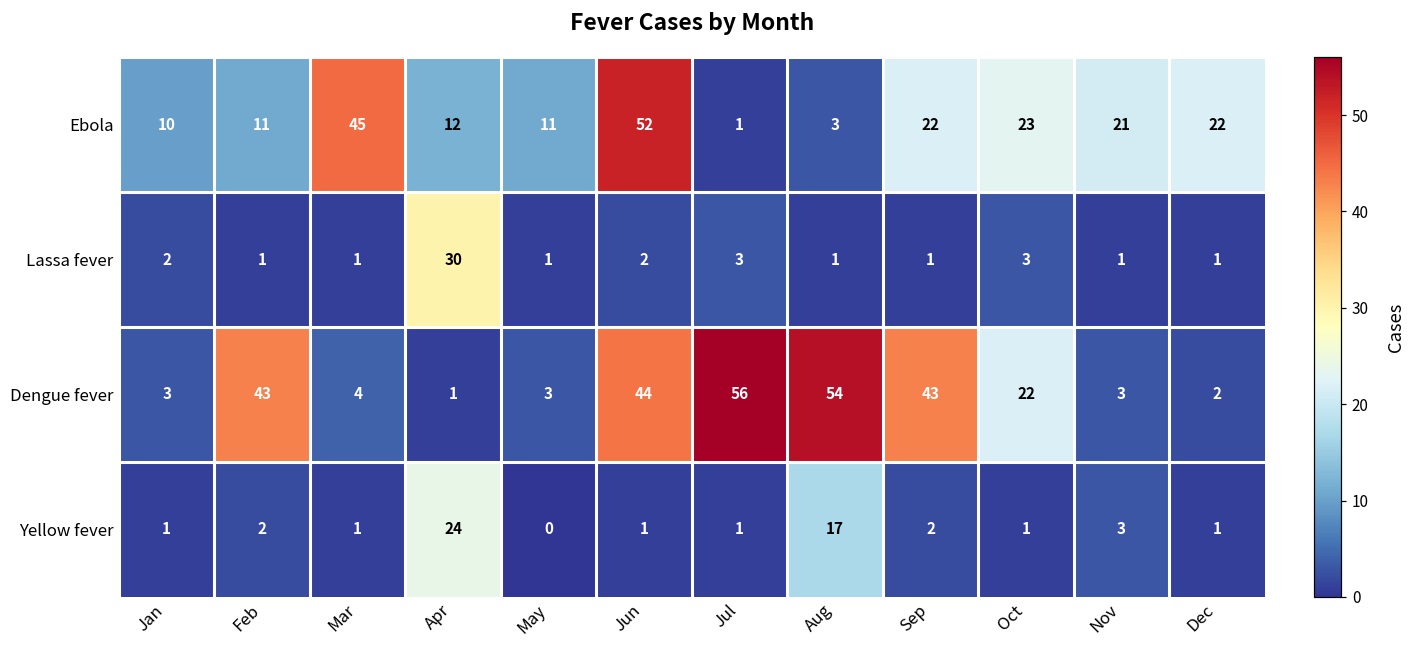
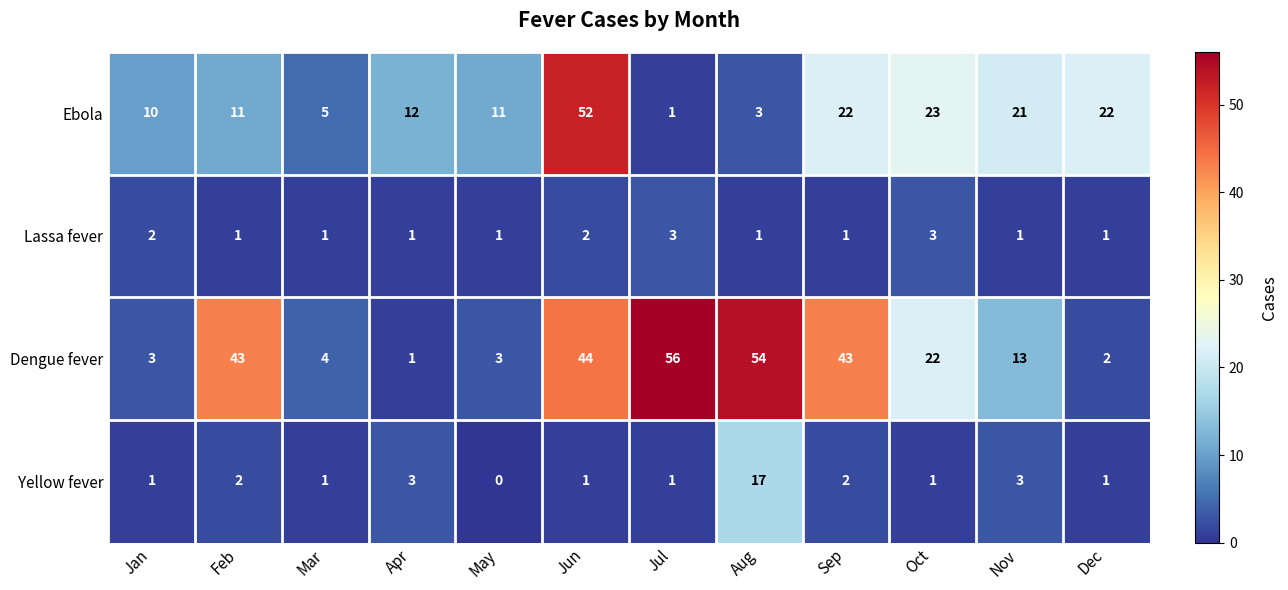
Ebola, Mar: 45 -> 5
Lassa fever, Apr: 30 -> 1
Dengue fever, Nov: 3 -> 13
Yellow fever, Apr: 24 -> 3
